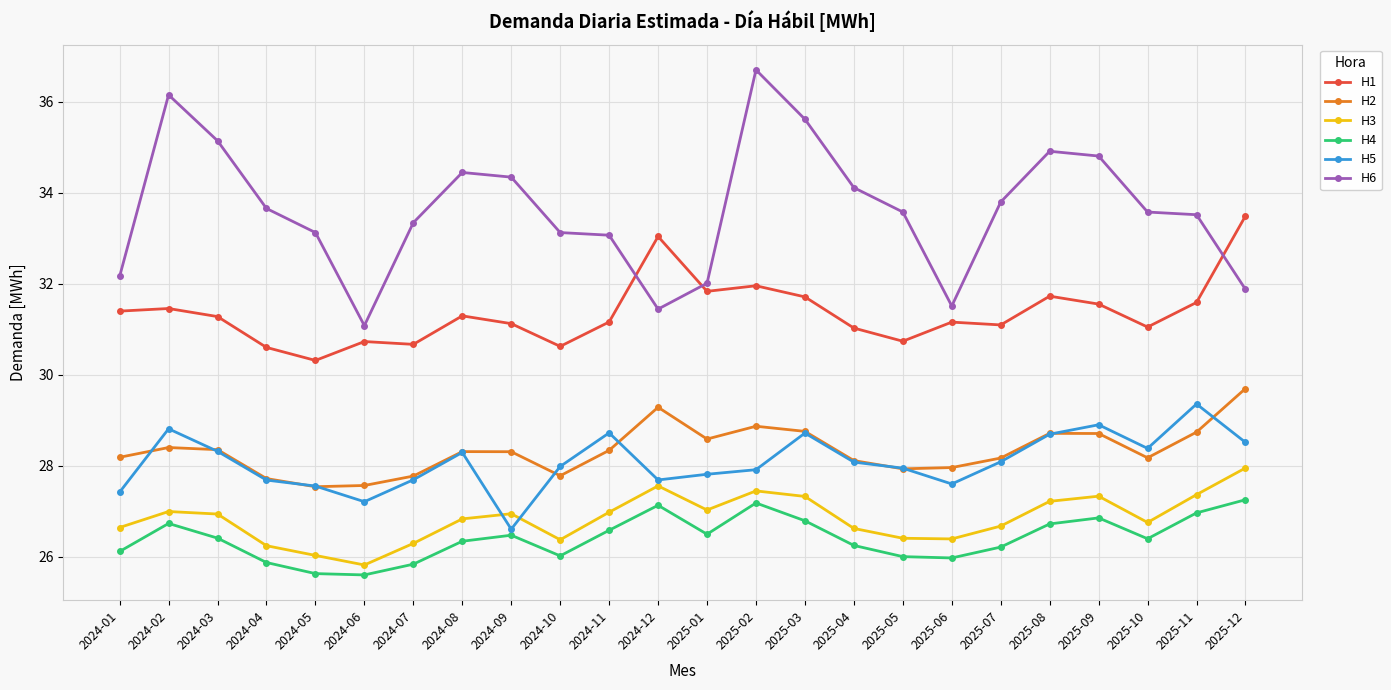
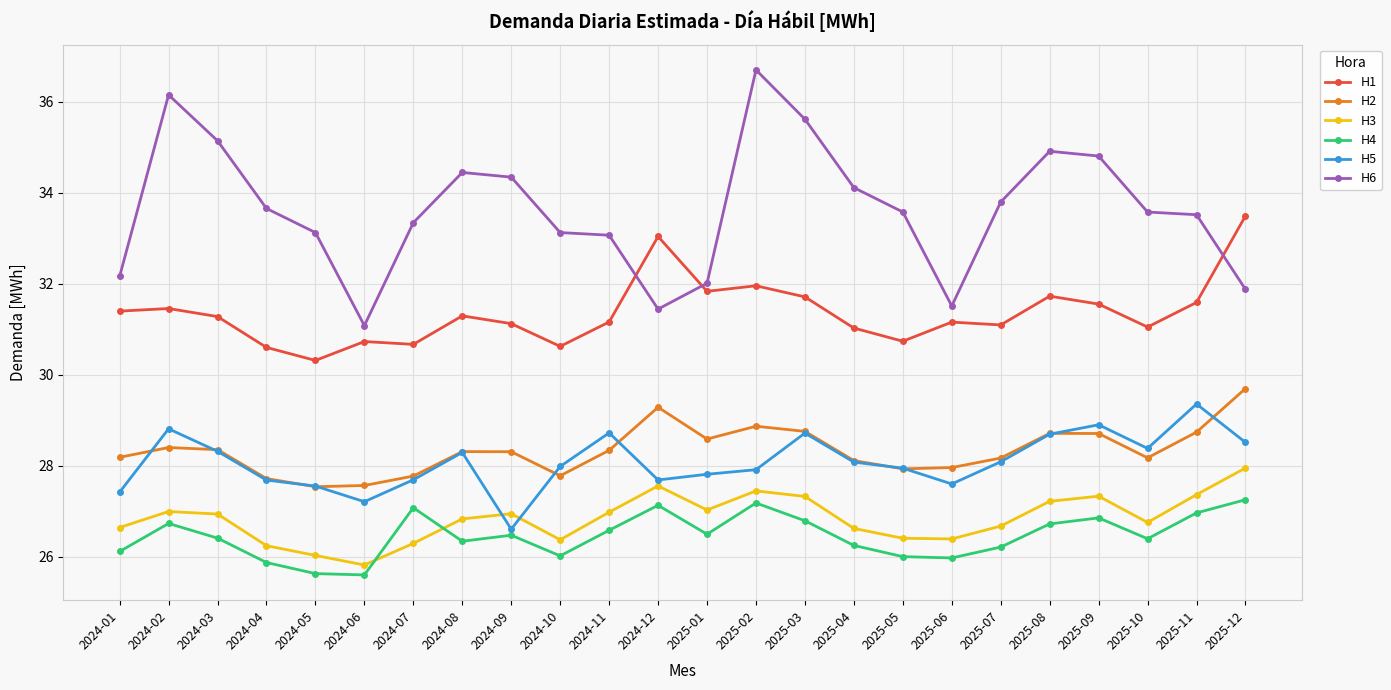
H4, 2024-07: 25.8 -> 27.1
